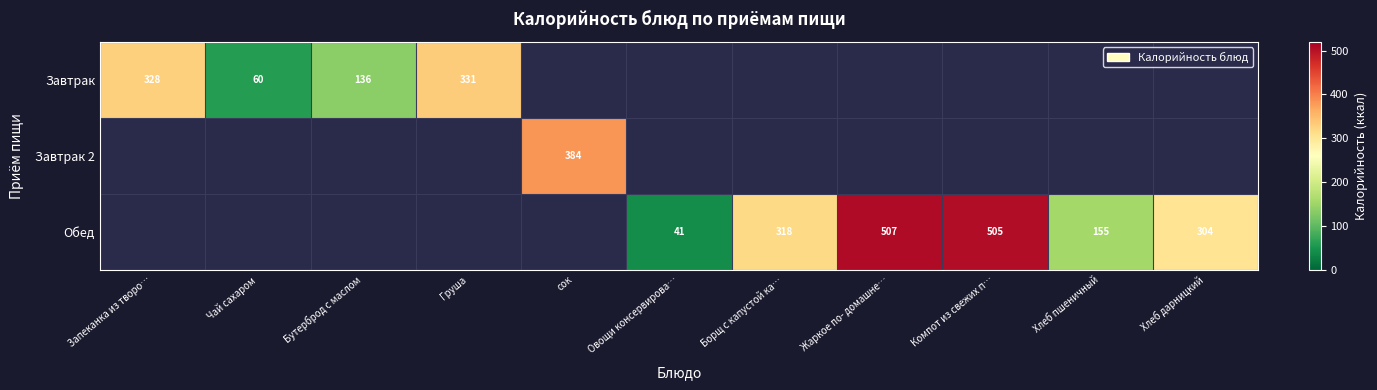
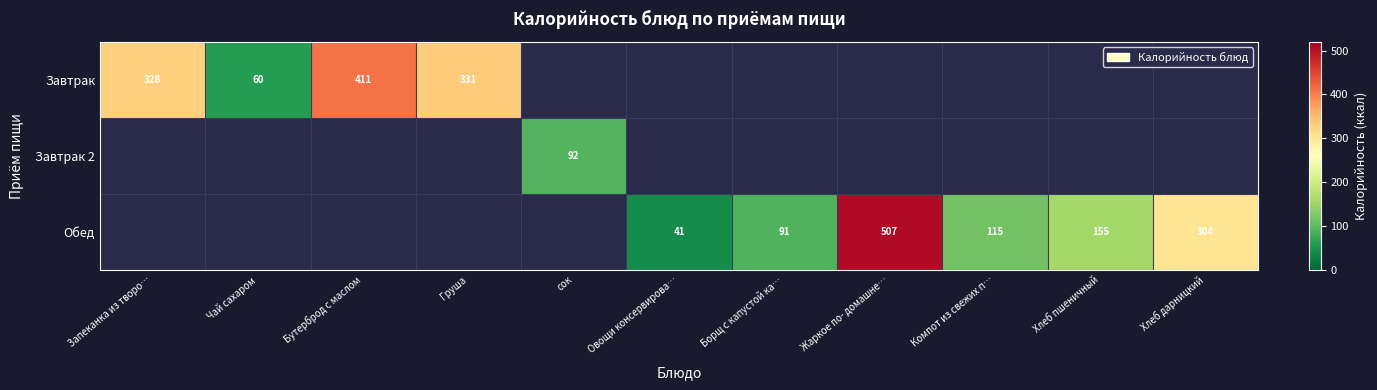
Завтрак, Бутерброд с маслом: 136 -> 411
Завтрак 2, сок: 384 -> 92
Обед, Борщ с капустой ка…: 318 -> 91
Обед, Компот из свежих п…: 505 -> 115
